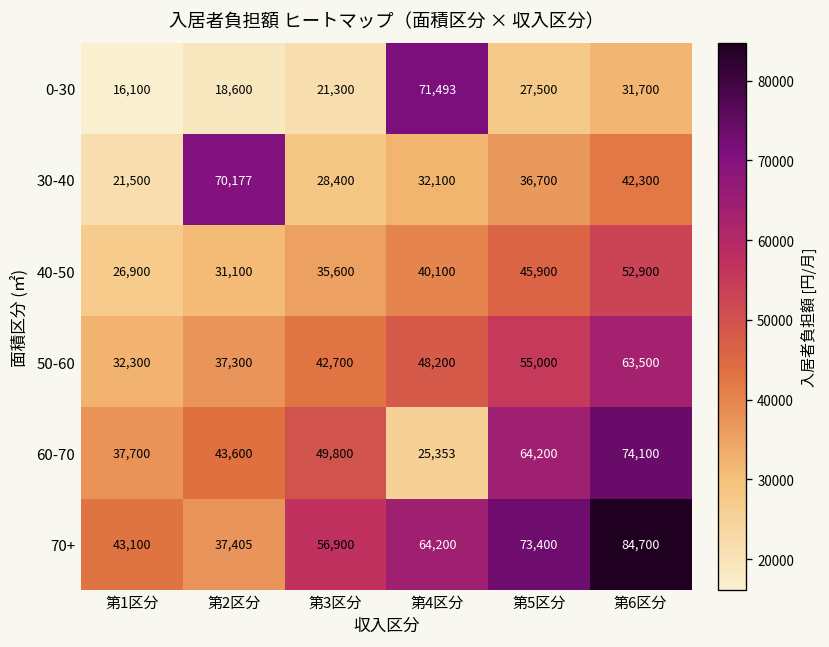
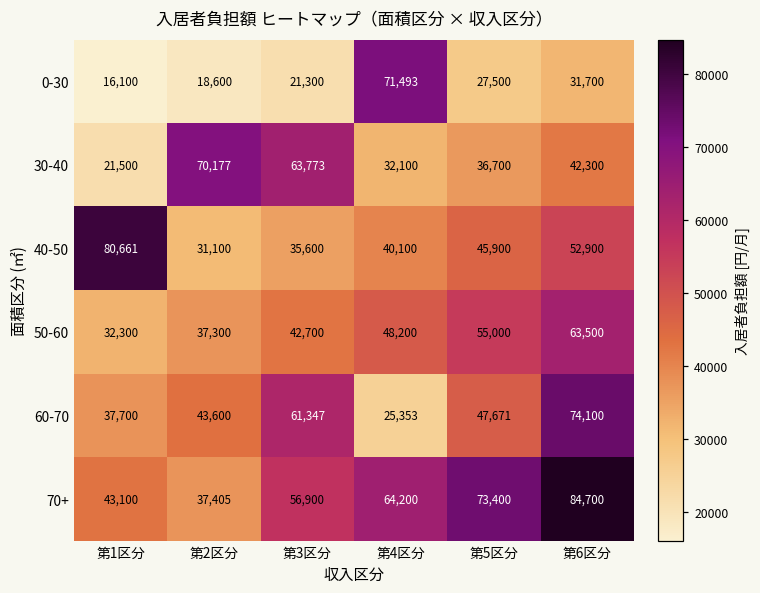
30-40, 第3区分: 28,400 -> 63,773
40-50, 第1区分: 26,900 -> 80,661
60-70, 第3区分: 49,800 -> 61,347
60-70, 第5区分: 64,200 -> 47,671
